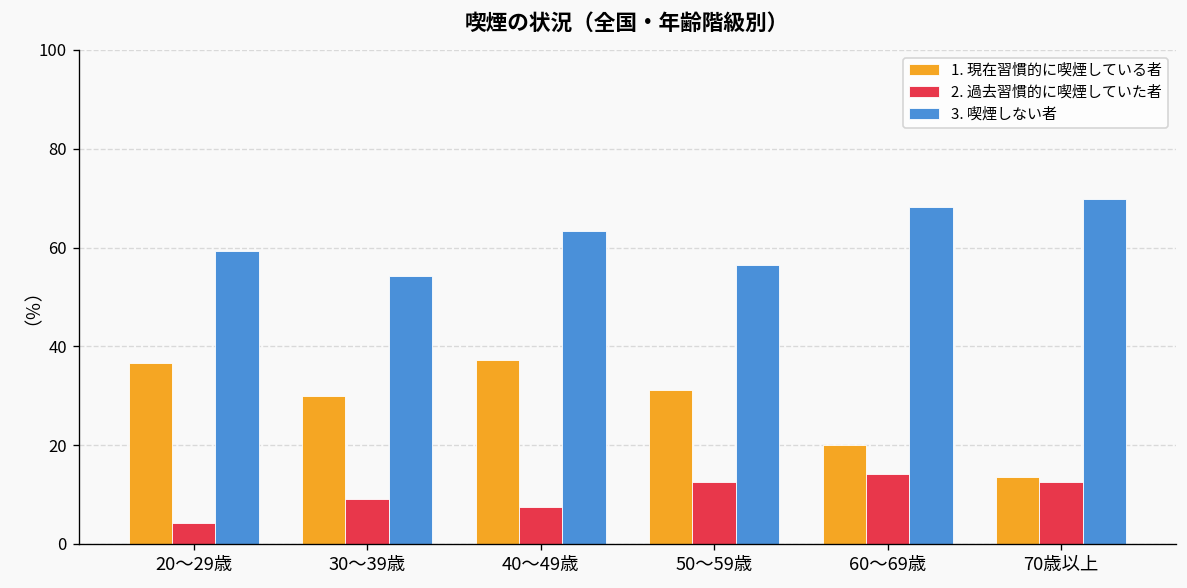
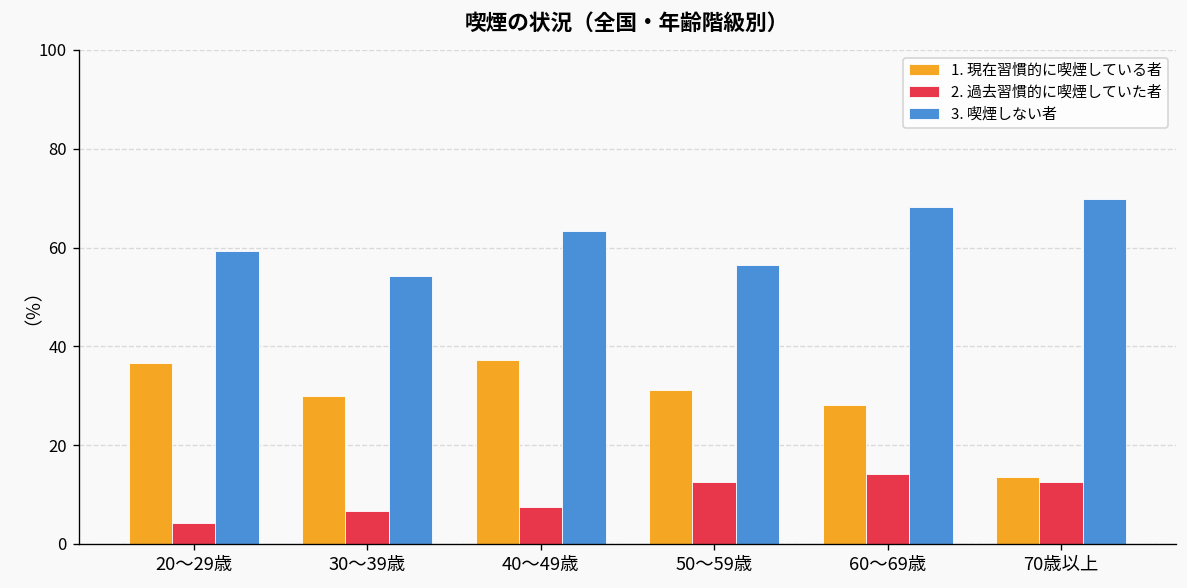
2. 過去習慣的に喫煙していた者, 30～39歳: 9 -> 7
1. 現在習慣的に喫煙している者, 60～69歳: 20 -> 28
